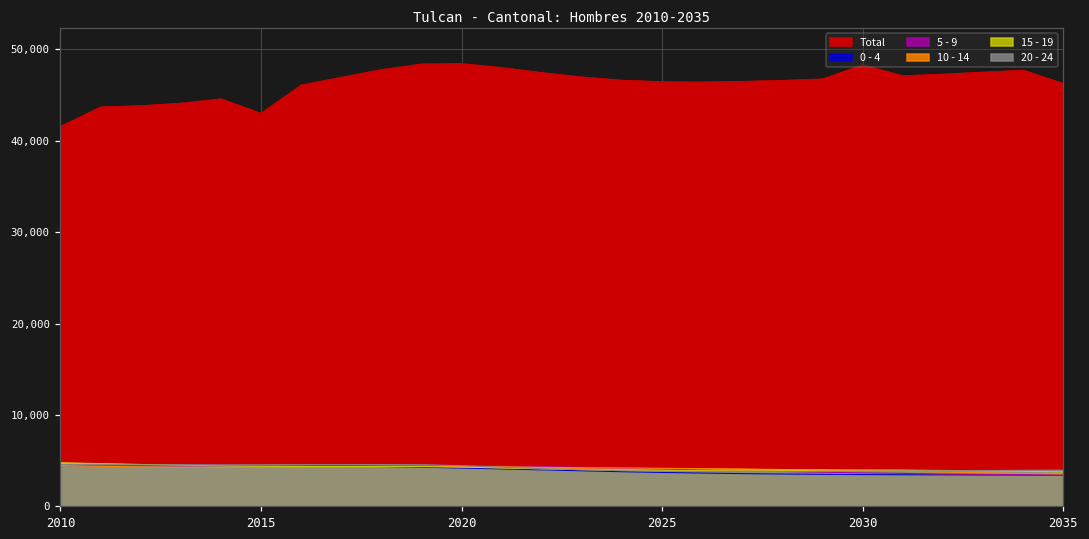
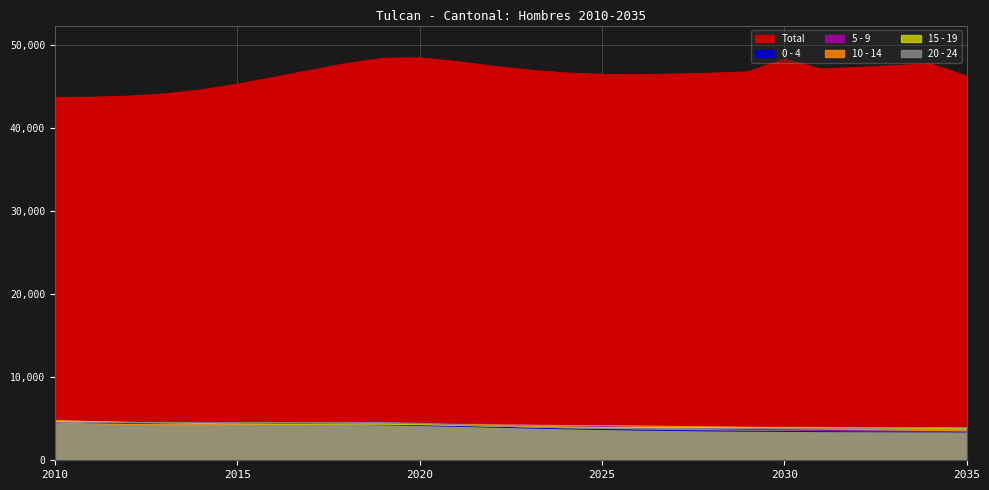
Total, 2010: 42,000 -> 44,000
Total, 2015: 43,000 -> 45,000
